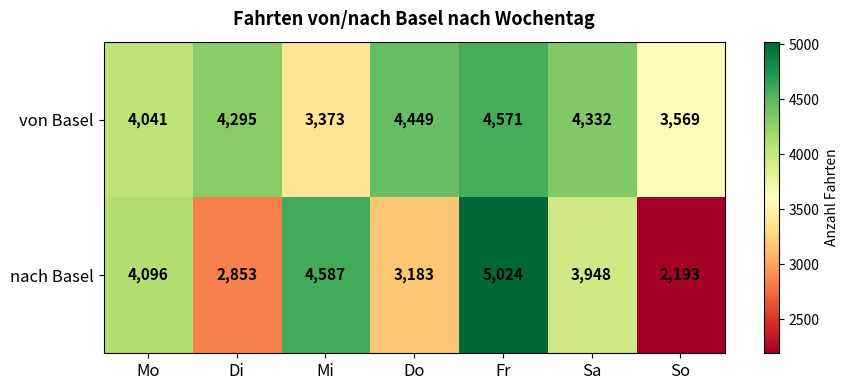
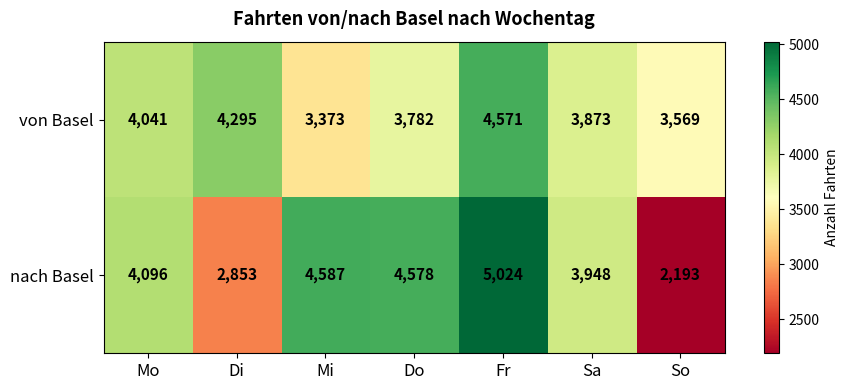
von Basel, Do: 4,449 -> 3,782
von Basel, Sa: 4,332 -> 3,873
nach Basel, Do: 3,183 -> 4,578
